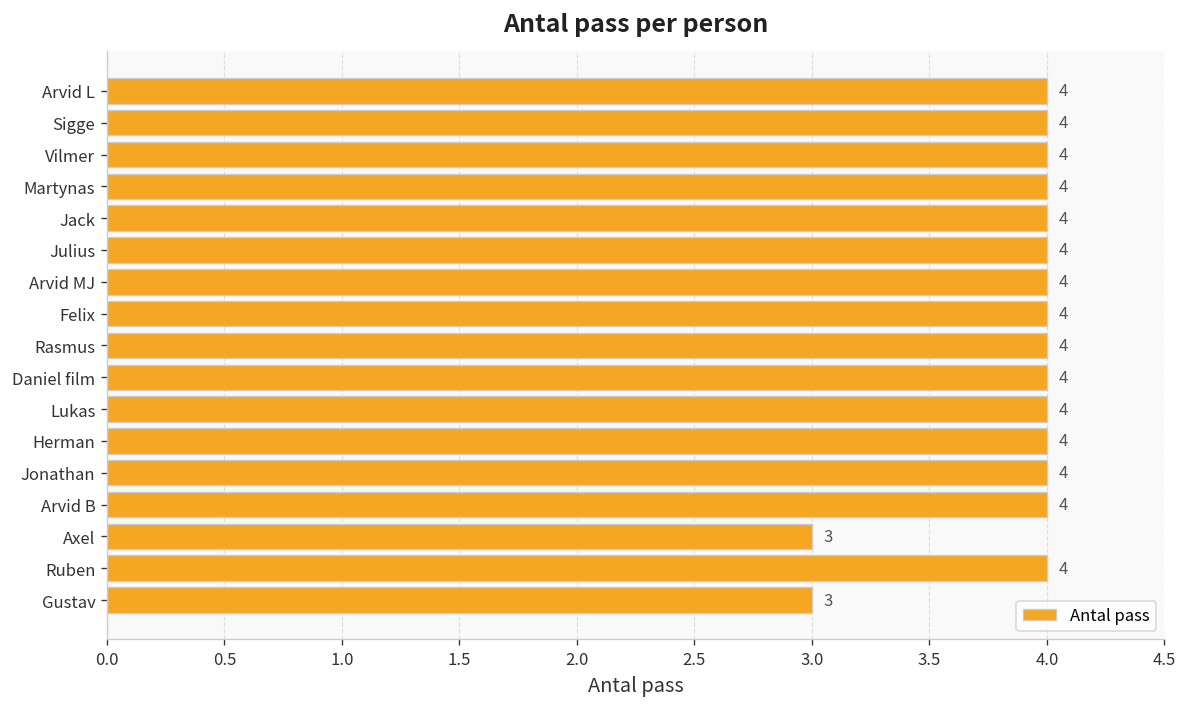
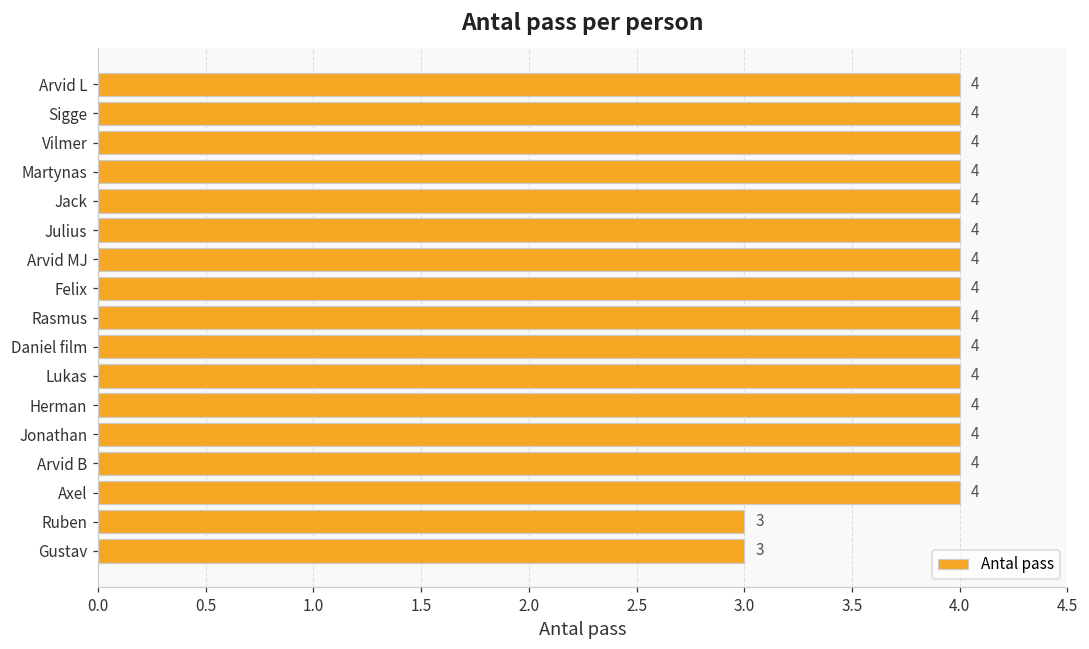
Axel: 3 -> 4
Ruben: 4 -> 3
